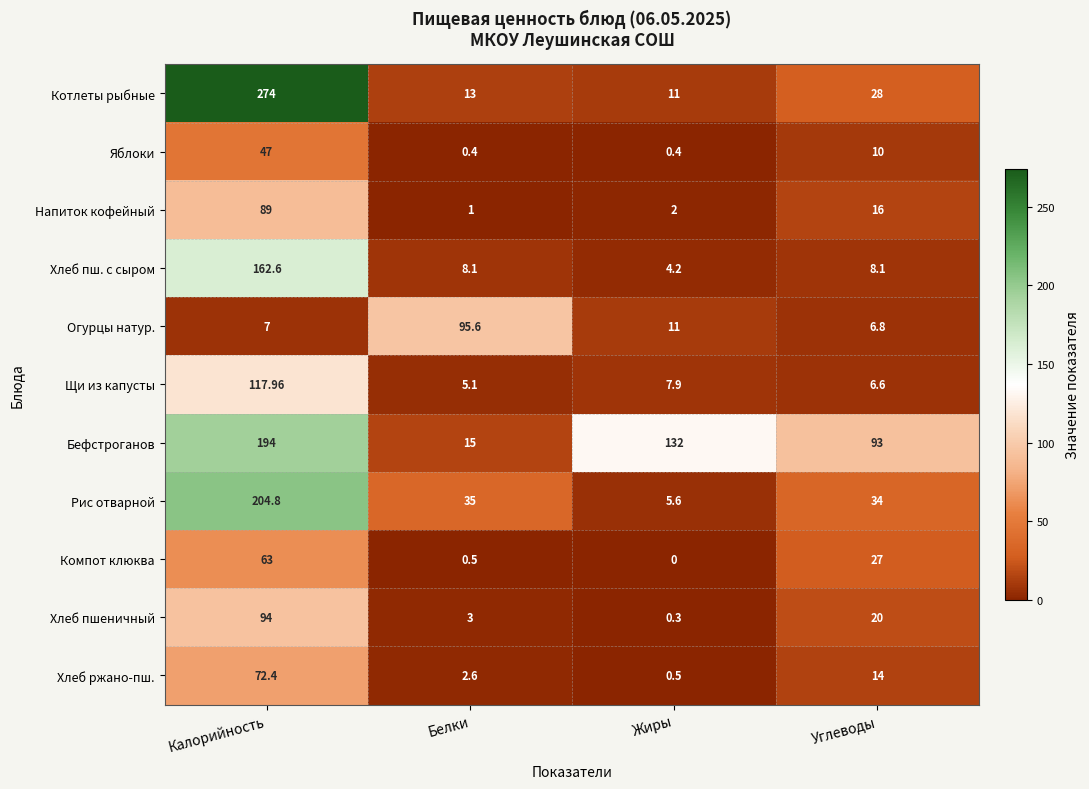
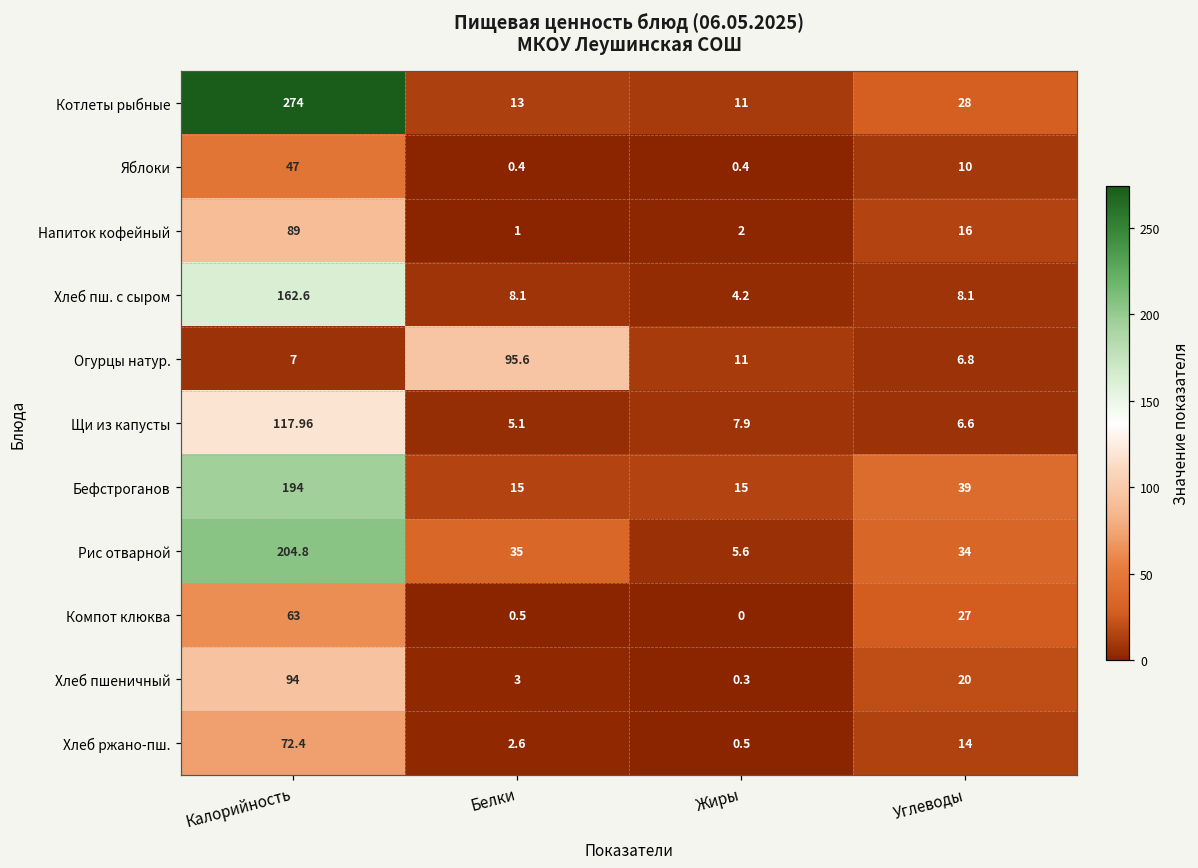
Бефстроганов, Жиры: 132 -> 15
Бефстроганов, Углеводы: 93 -> 39
